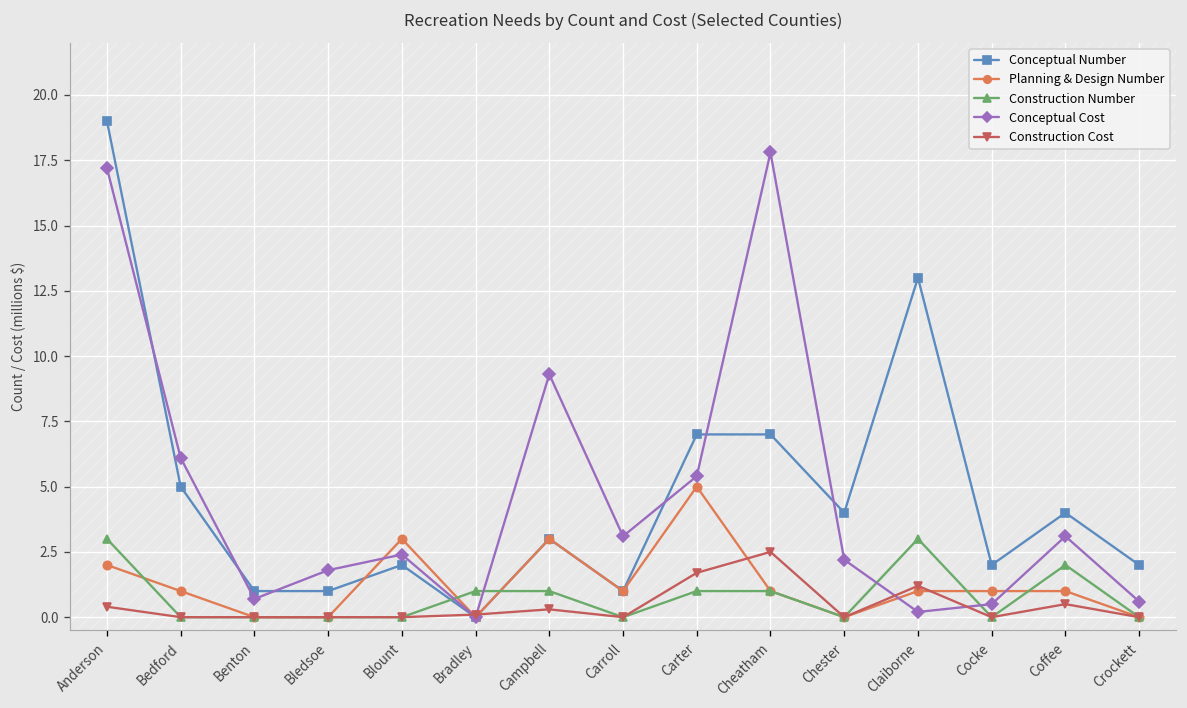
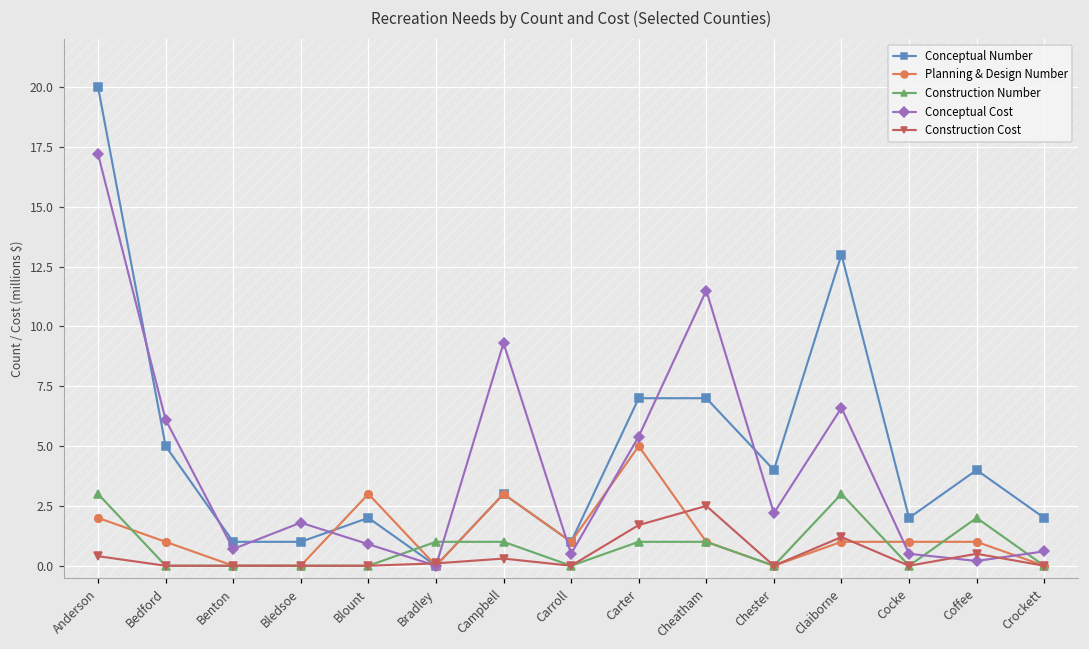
Conceptual Number, Anderson: 19 -> 20
Conceptual Cost, Blount: 2.4 -> 0.9
Conceptual Cost, Carroll: 3.1 -> 0.5
Conceptual Cost, Cheatham: 17.8 -> 11.5
Conceptual Cost, Claiborne: 0.2 -> 6.6
Conceptual Cost, Coffee: 3.1 -> 0.2
